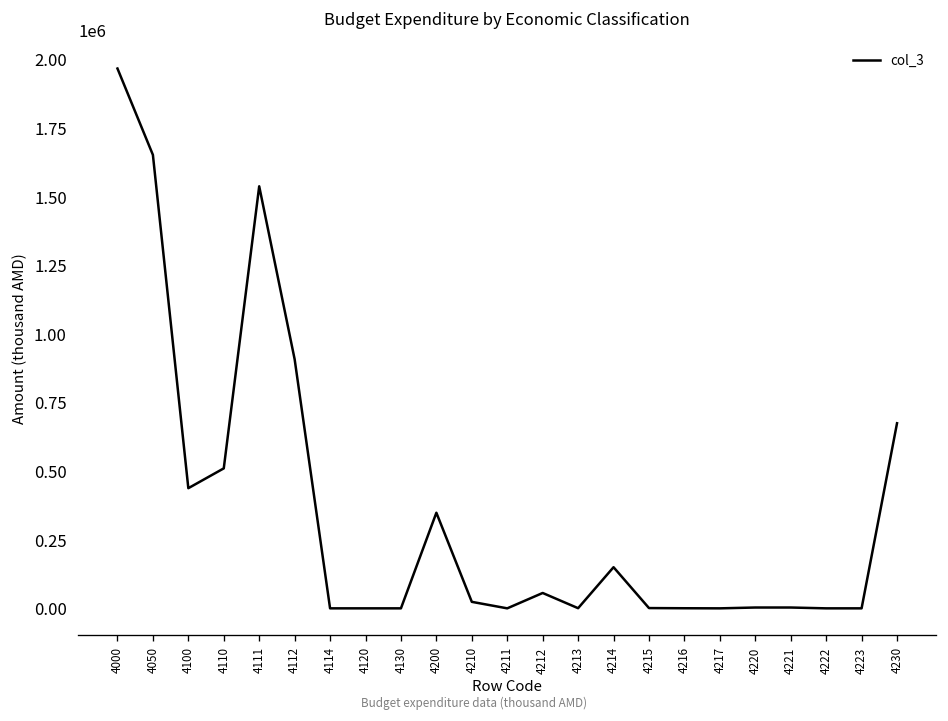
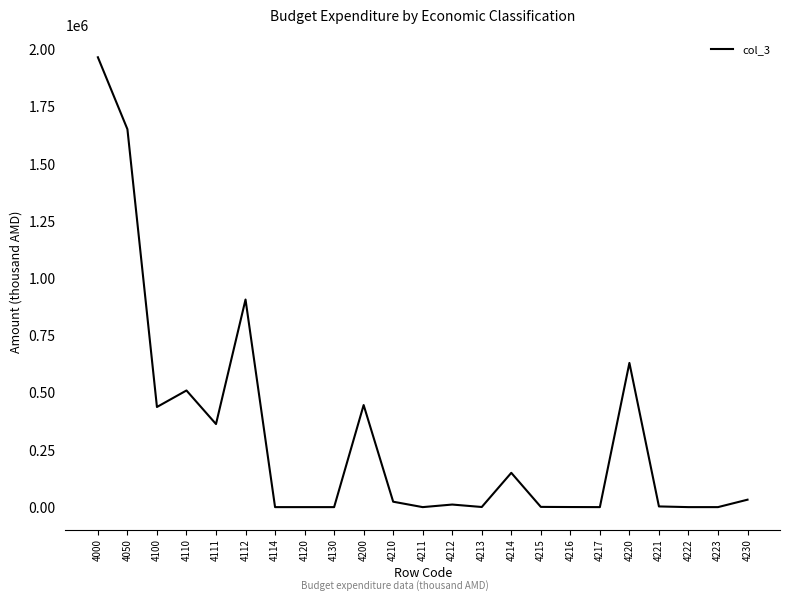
4111: 1540000 -> 360000
4200: 350000 -> 450000
4212: 60000 -> 10000
4220: 0 -> 630000
4230: 670000 -> 30000
